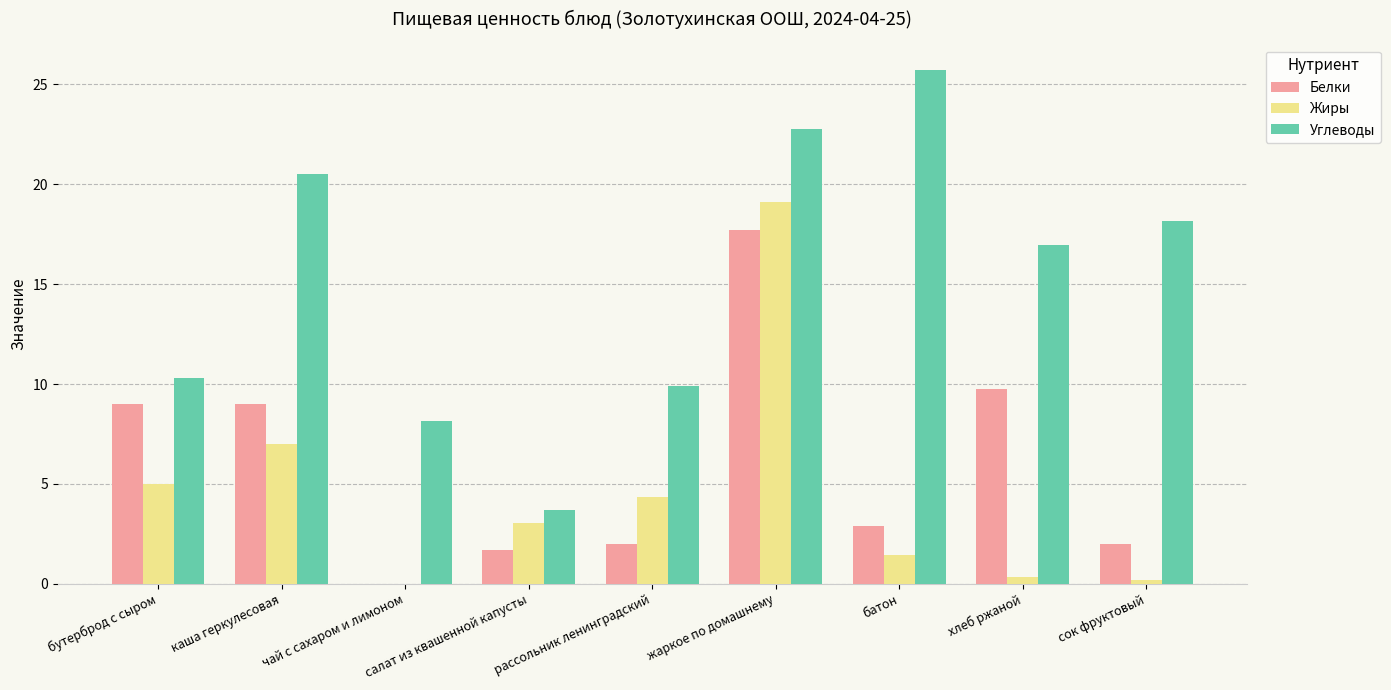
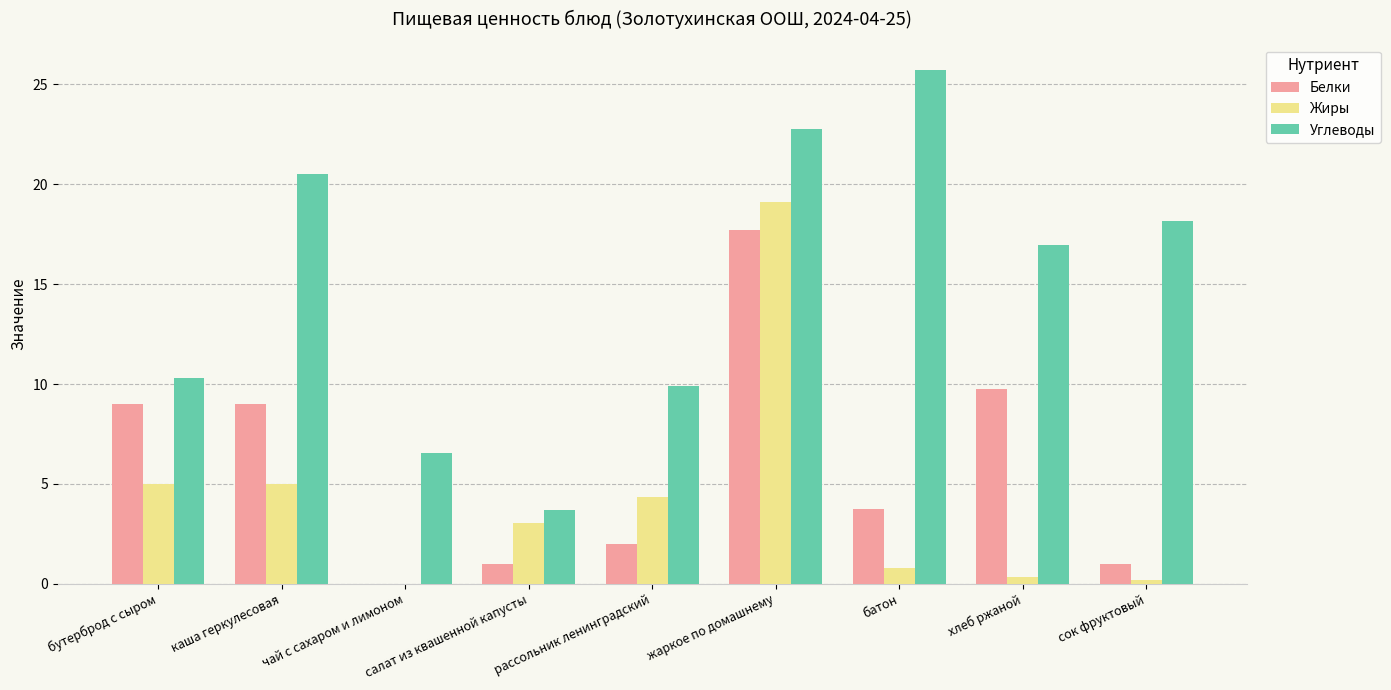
Жиры, каша геркулесовая: 7 -> 5
Углеводы, чай с сахаром и лимоном: 8.2 -> 6.6
Белки, салат из квашенной капусты: 1.7 -> 1.0
Белки, батон: 2.9 -> 3.8
Жиры, батон: 1.5 -> 0.8
Белки, сок фруктовый: 2 -> 1
